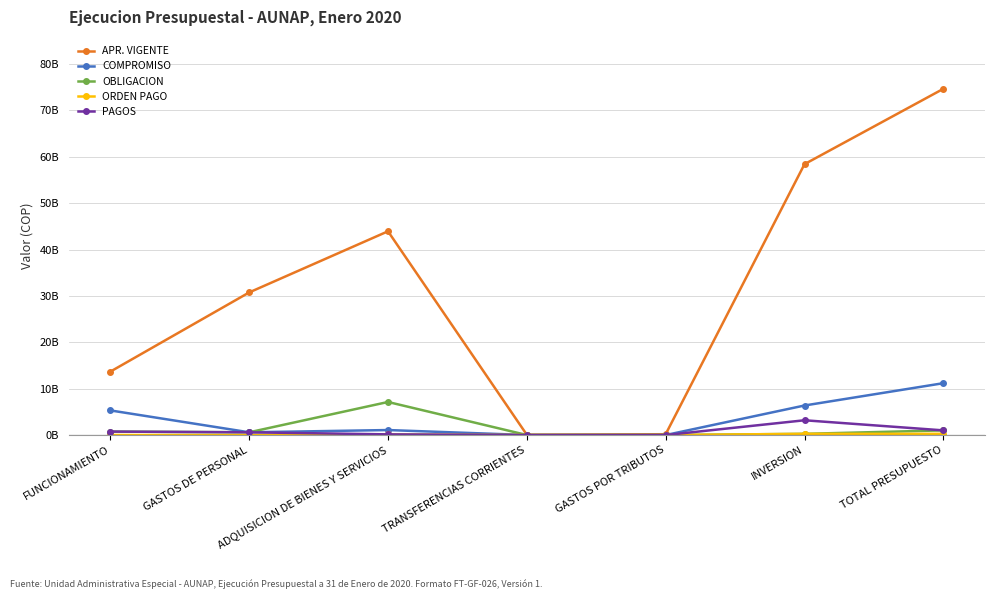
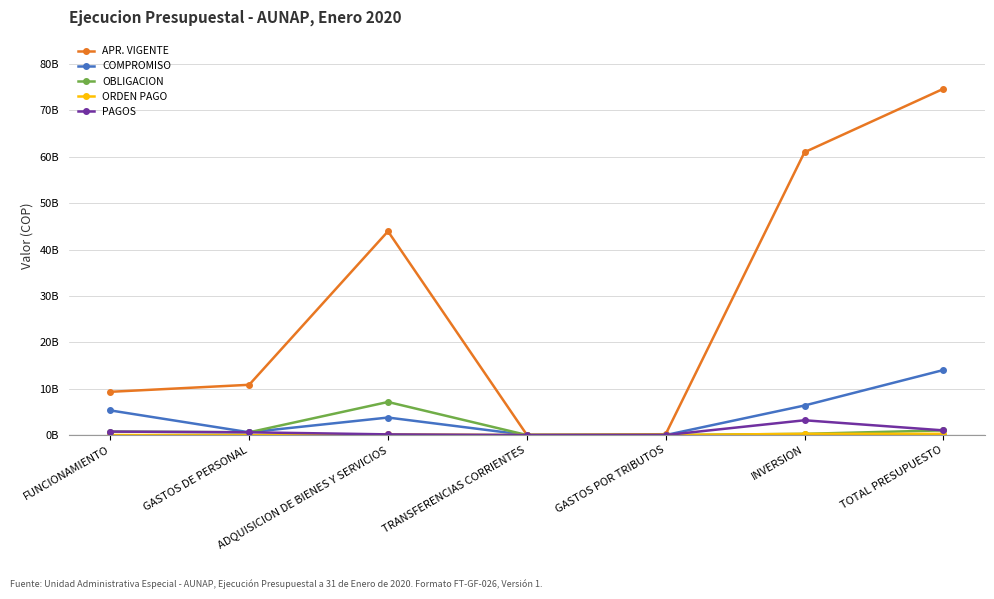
APR. VIGENTE, FUNCIONAMIENTO: 14000000000 -> 9000000000
APR. VIGENTE, GASTOS DE PERSONAL: 31000000000 -> 11000000000
COMPROMISO, ADQUISICION DE BIENES Y SERVICIOS: 1000000000 -> 4000000000
APR. VIGENTE, INVERSION: 58000000000 -> 61000000000
COMPROMISO, TOTAL PRESUPUESTO: 11000000000 -> 14000000000
